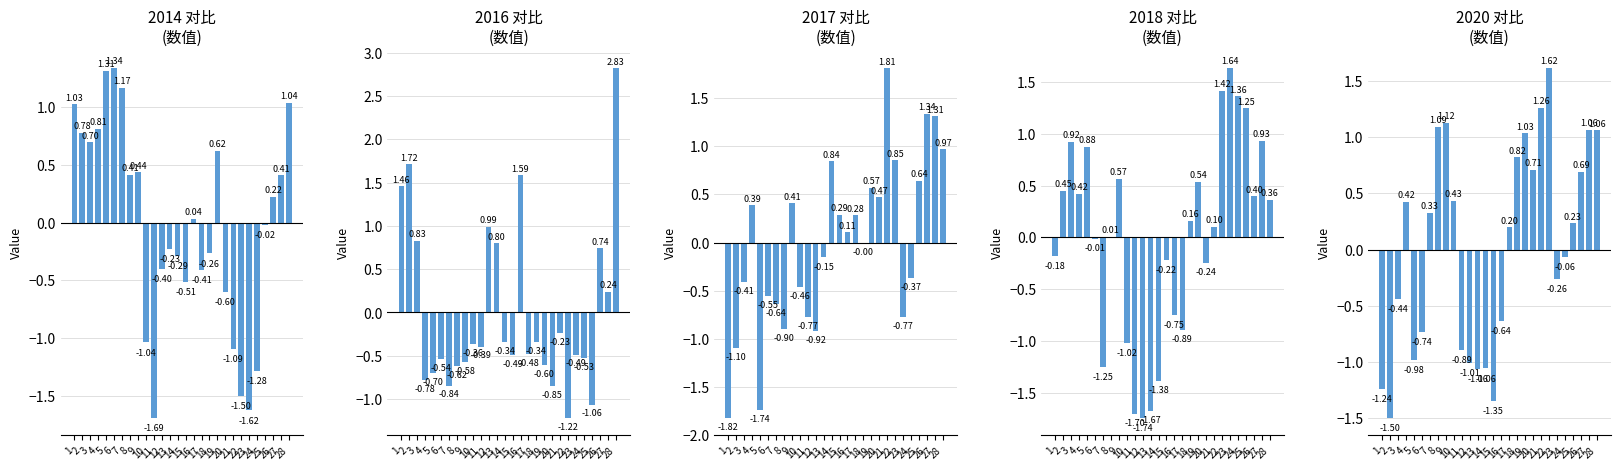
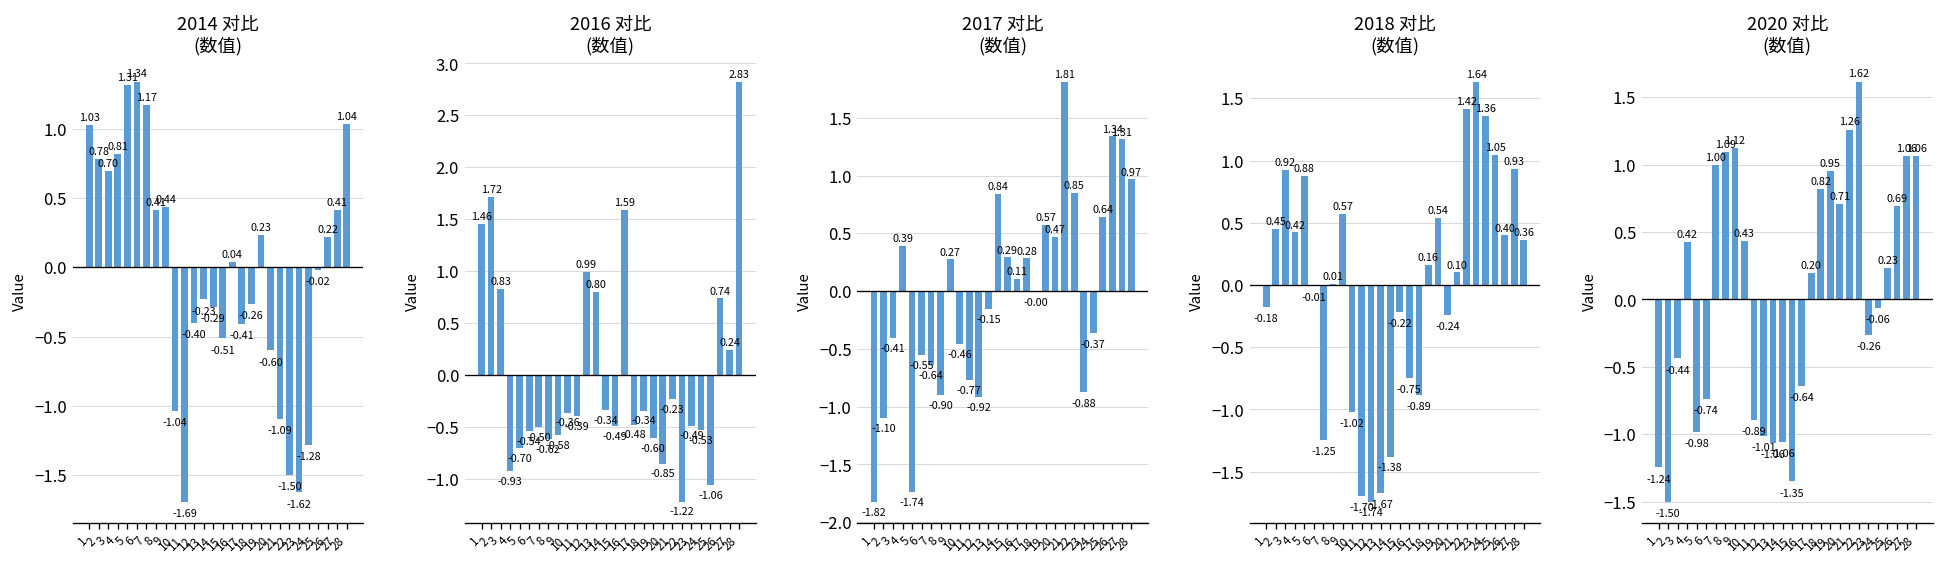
2014 对比 (数值), 19: 0.62 -> 0.23
2016 对比 (数值), 4: -0.78 -> -0.93
2016 对比 (数值), 7: -0.84 -> -0.50
2017 对比 (数值), 9: 0.41 -> 0.27
2017 对比 (数值), 23: -0.77 -> -0.88
2018 对比 (数值), 25: 1.25 -> 1.05
2020 对比 (数值), 7: 0.33 -> 1.00
2020 对比 (数值), 19: 1.03 -> 0.95
